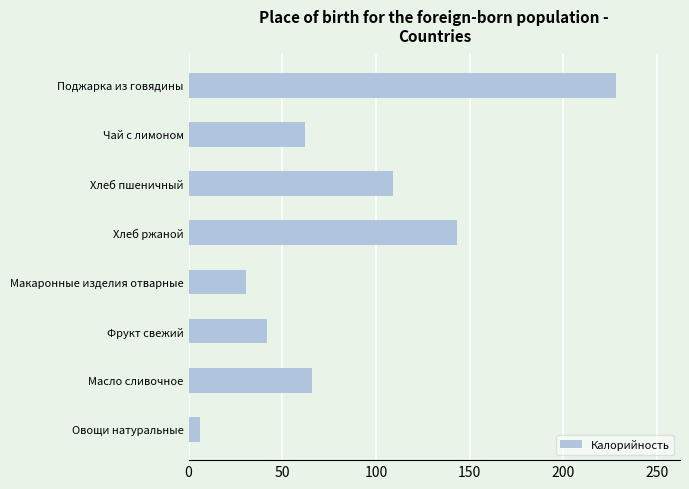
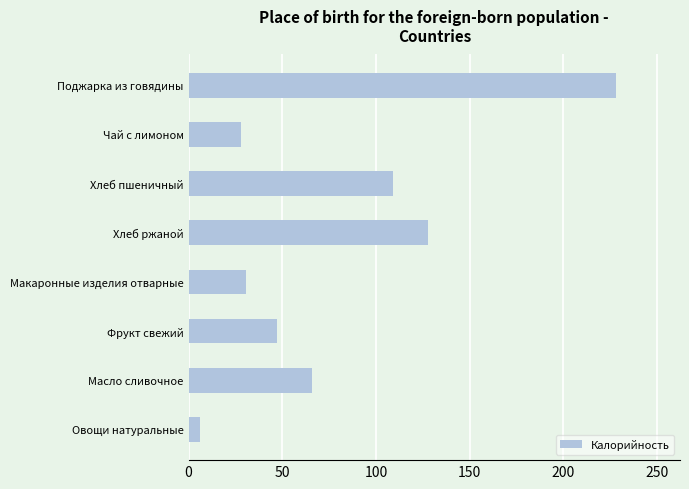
Чай с лимоном: 62 -> 28
Хлеб ржаной: 143 -> 128
Фрукт свежий: 42 -> 47
